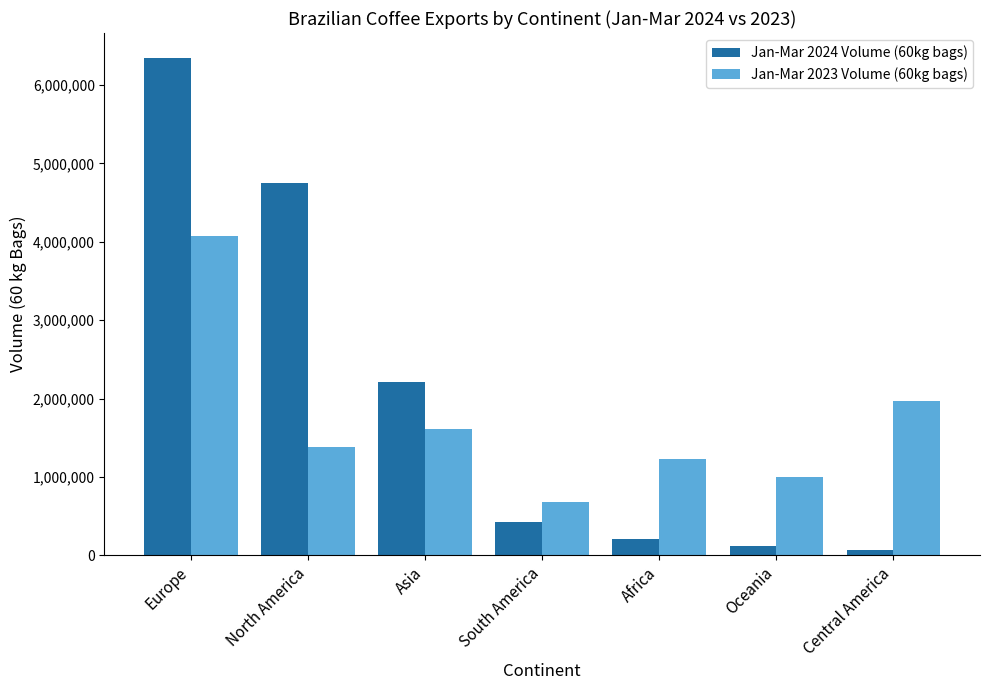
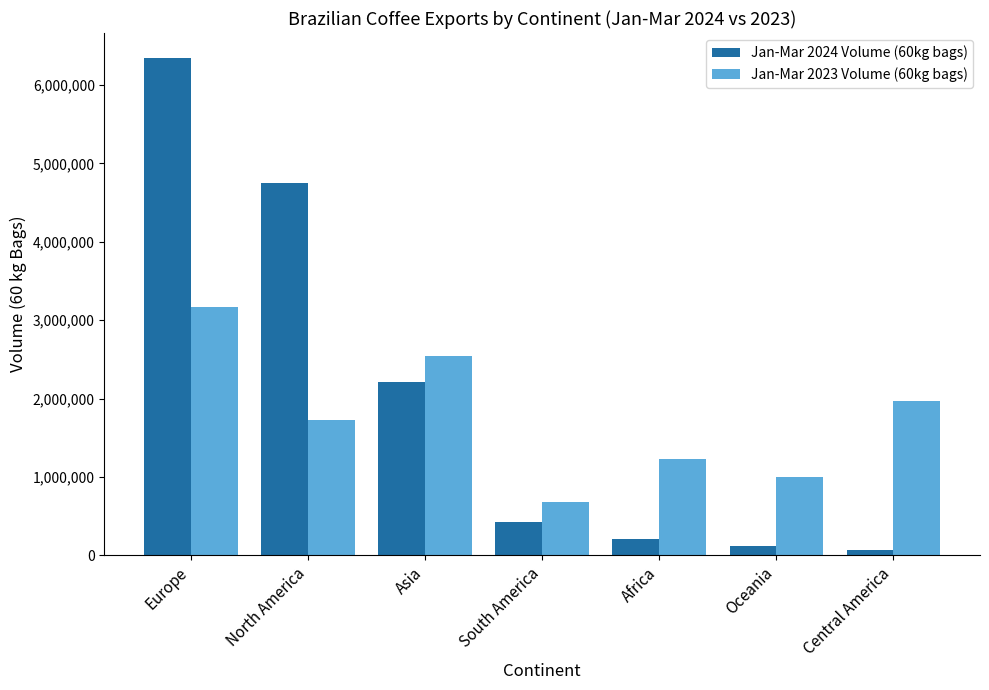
Jan-Mar 2023 Volume (60kg bags), Europe: 4,100,000 -> 3,200,000
Jan-Mar 2023 Volume (60kg bags), North America: 1,400,000 -> 1,700,000
Jan-Mar 2023 Volume (60kg bags), Asia: 1,600,000 -> 2,500,000
